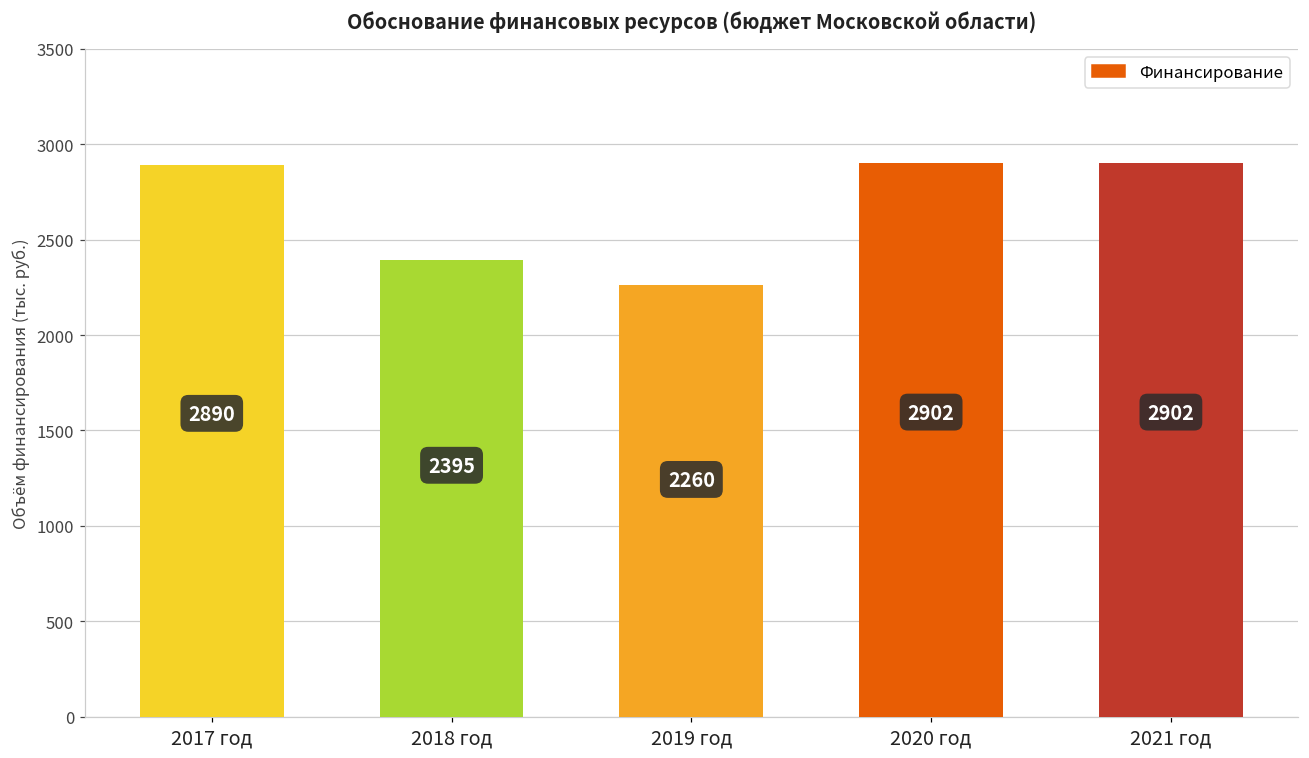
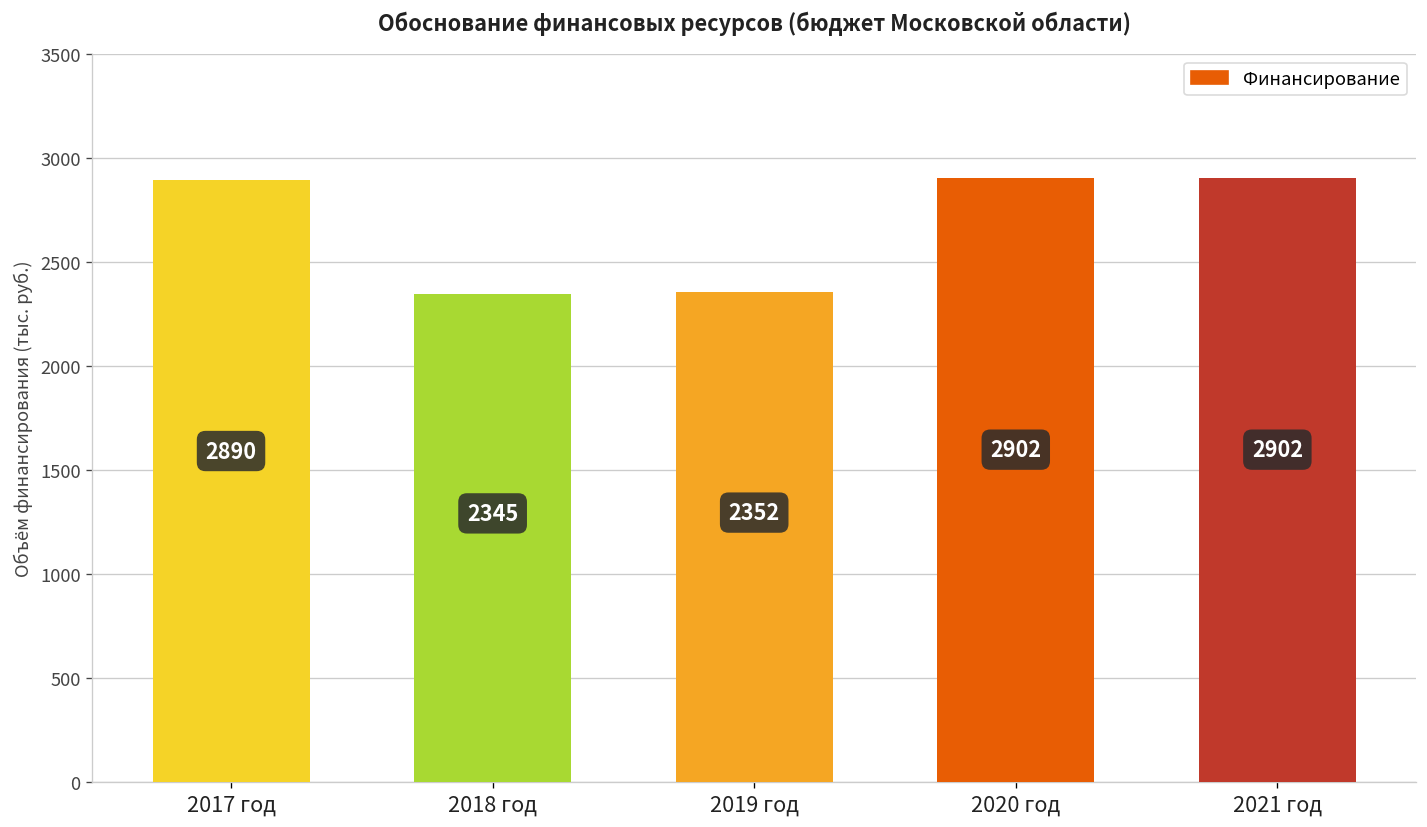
2018 год: 2395 -> 2345
2019 год: 2260 -> 2352
